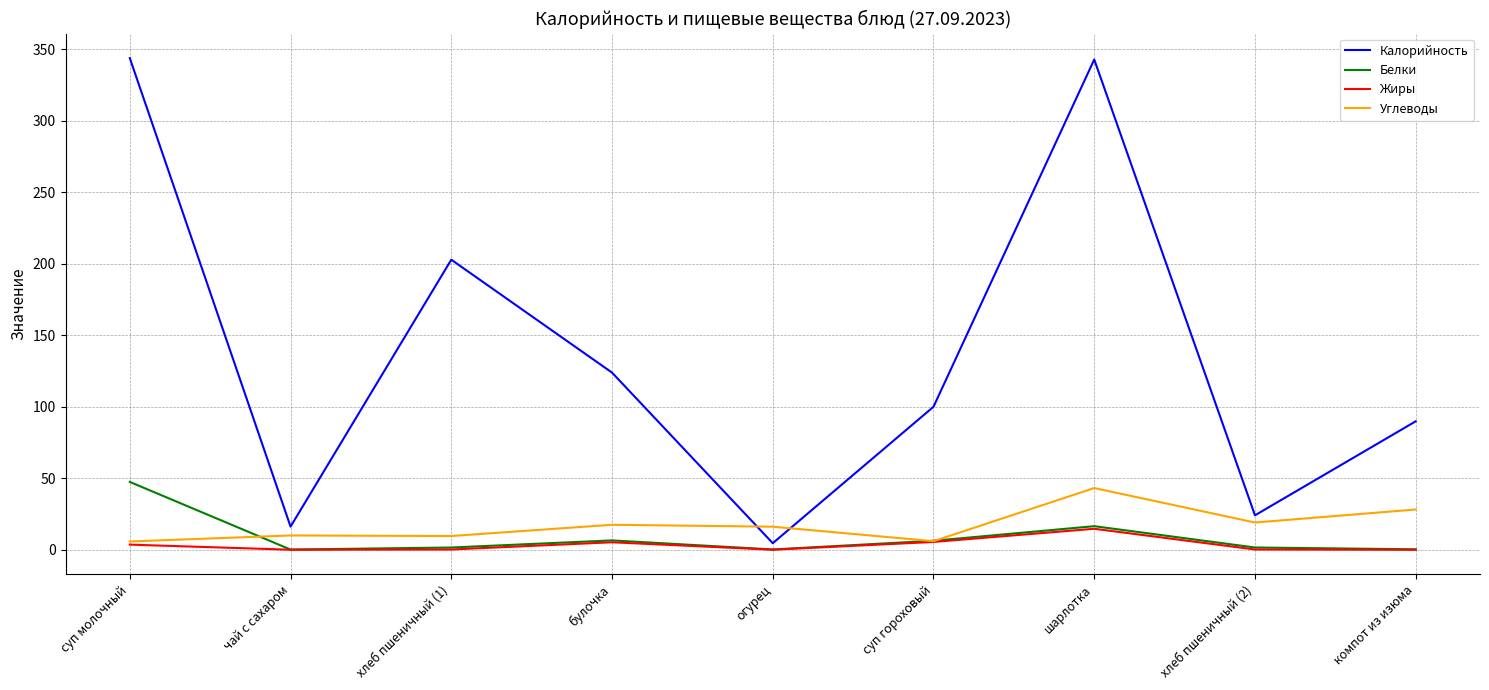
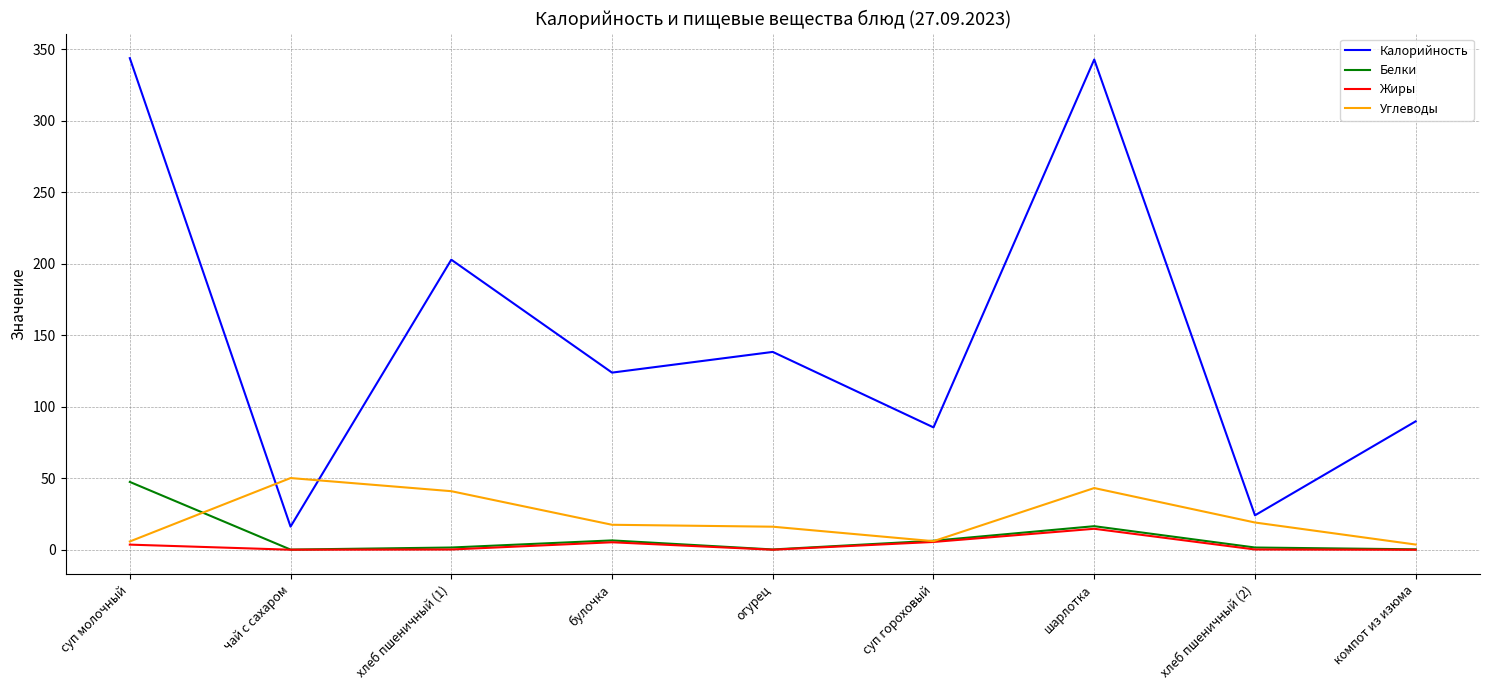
Углеводы, чай с сахаром: 10 -> 50
Углеводы, хлеб пшеничный (1): 10 -> 41
Калорийность, огурец: 5 -> 138
Калорийность, суп гороховый: 100 -> 86
Углеводы, компот из изюма: 28 -> 4
